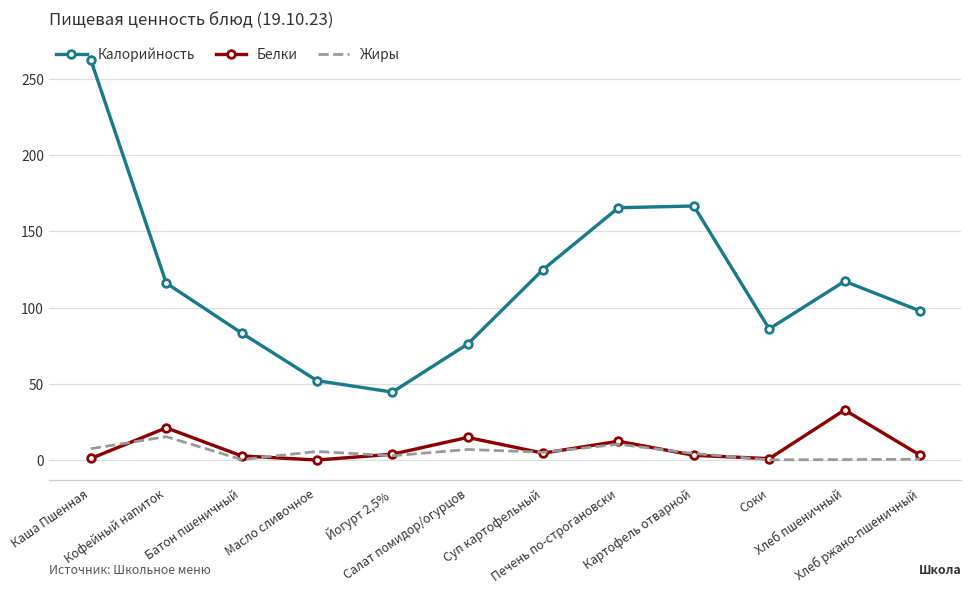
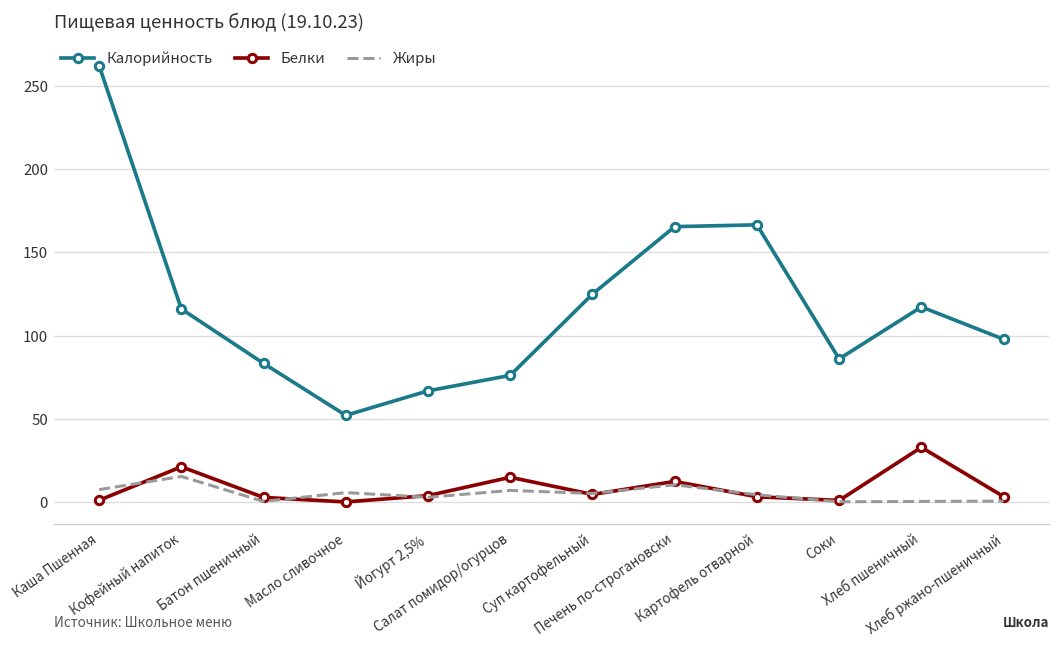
Калорийность, Йогурт 2,5%: 45 -> 67
